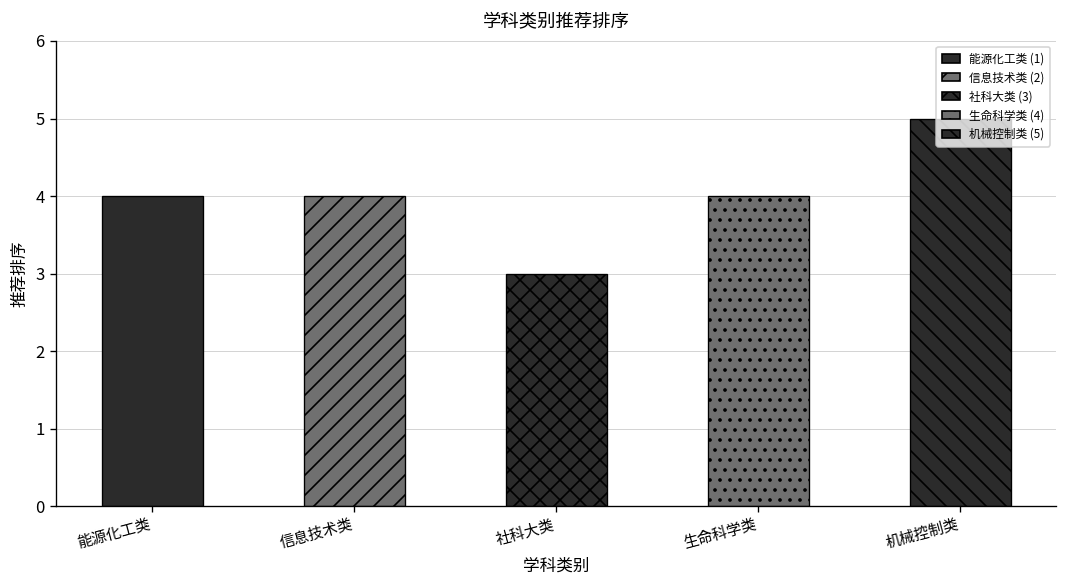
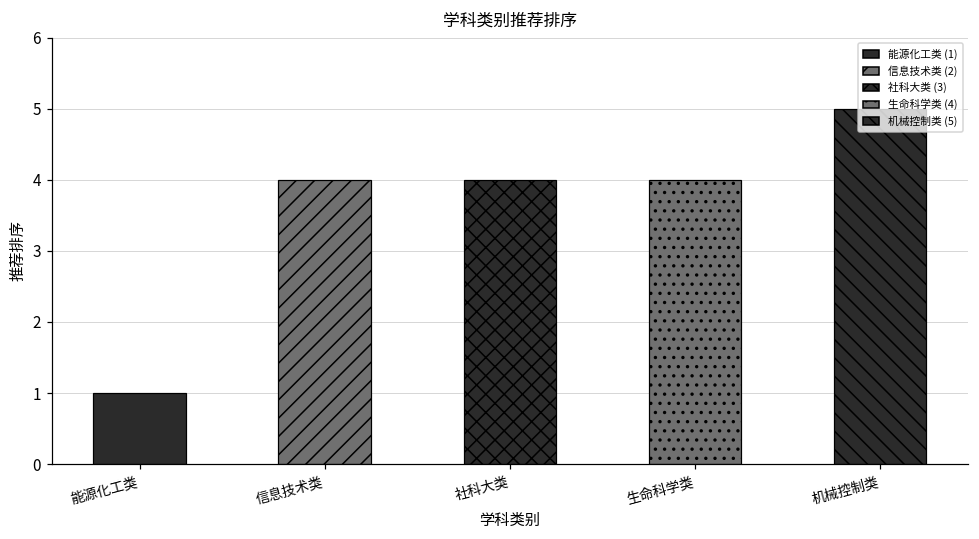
能源化工类: 4 -> 1
社科大类: 3 -> 4
